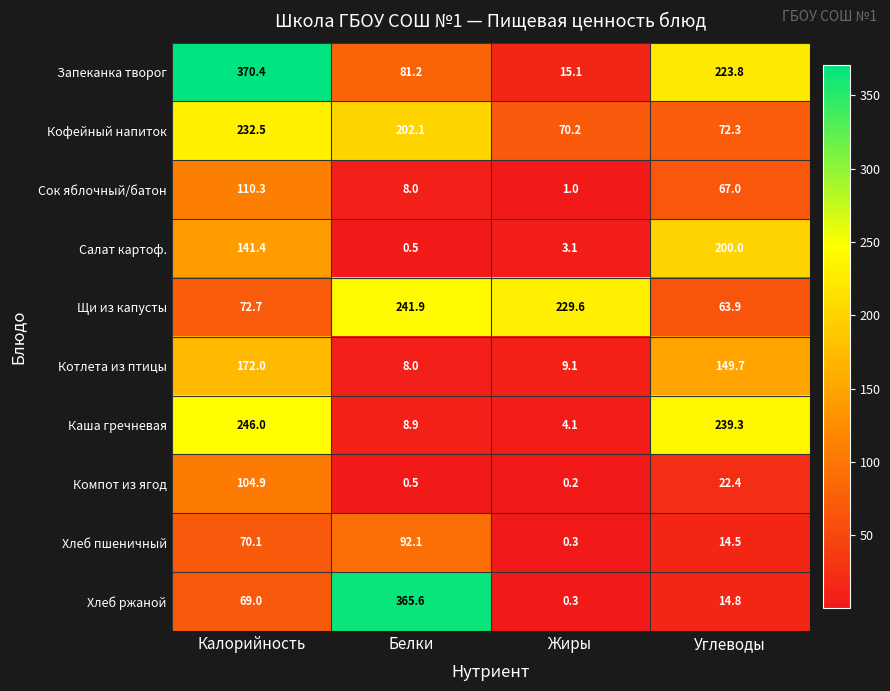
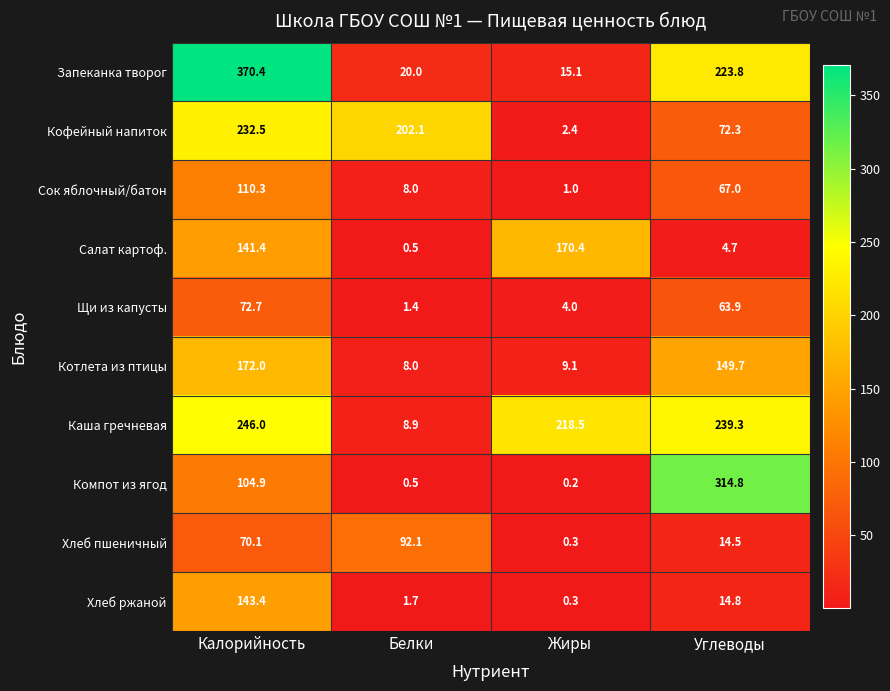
Запеканка творог, Белки: 81.2 -> 20.0
Кофейный напиток, Жиры: 70.2 -> 2.4
Салат картоф., Жиры: 3.1 -> 170.4
Салат картоф., Углеводы: 200.0 -> 4.7
Щи из капусты, Белки: 241.9 -> 1.4
Щи из капусты, Жиры: 229.6 -> 4.0
Каша гречневая, Жиры: 4.1 -> 218.5
Компот из ягод, Углеводы: 22.4 -> 314.8
Хлеб ржаной, Калорийность: 69.0 -> 143.4
Хлеб ржаной, Белки: 365.6 -> 1.7
